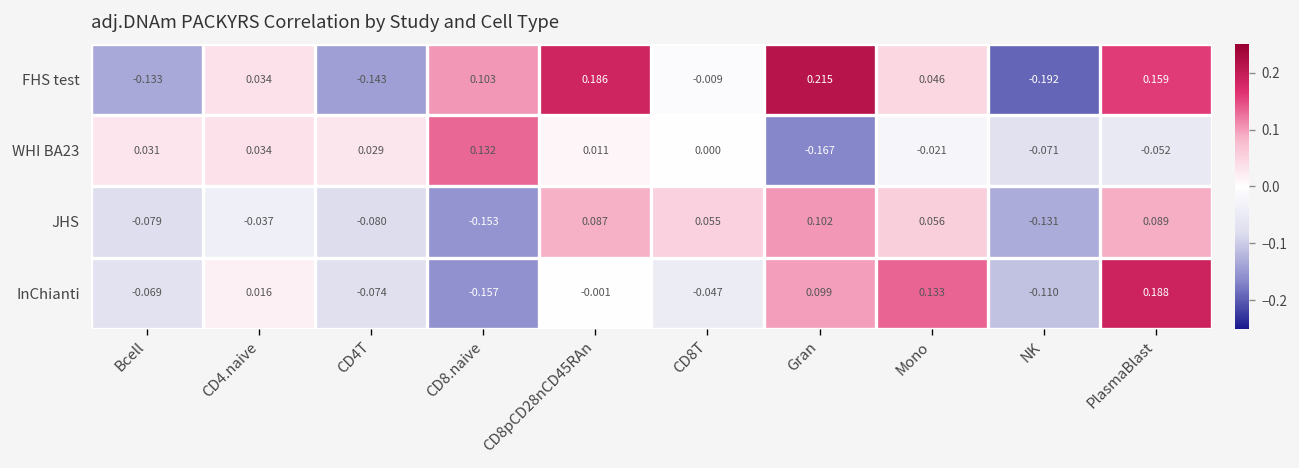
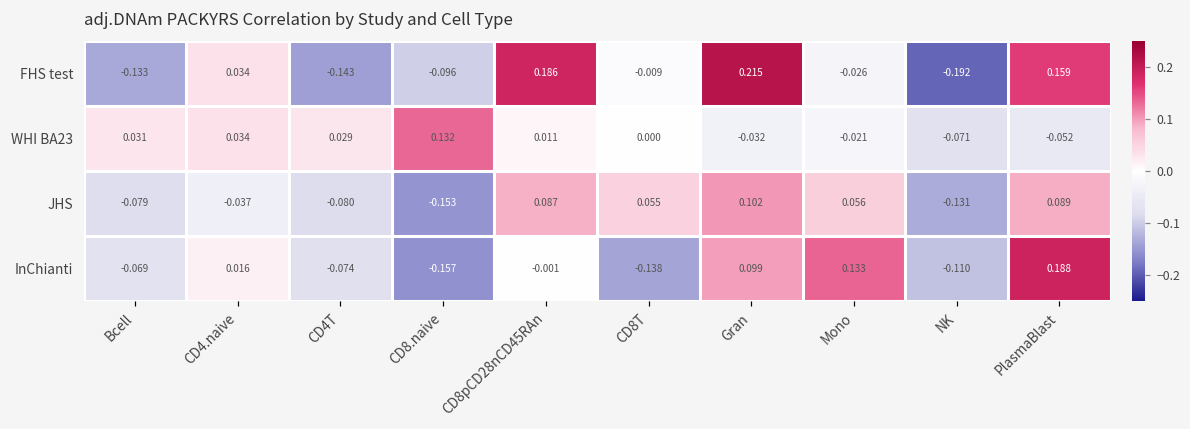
FHS test, CD8.naive: 0.103 -> -0.096
FHS test, Mono: 0.046 -> -0.026
WHI BA23, Gran: -0.167 -> -0.032
InChianti, CD8T: -0.047 -> -0.138
